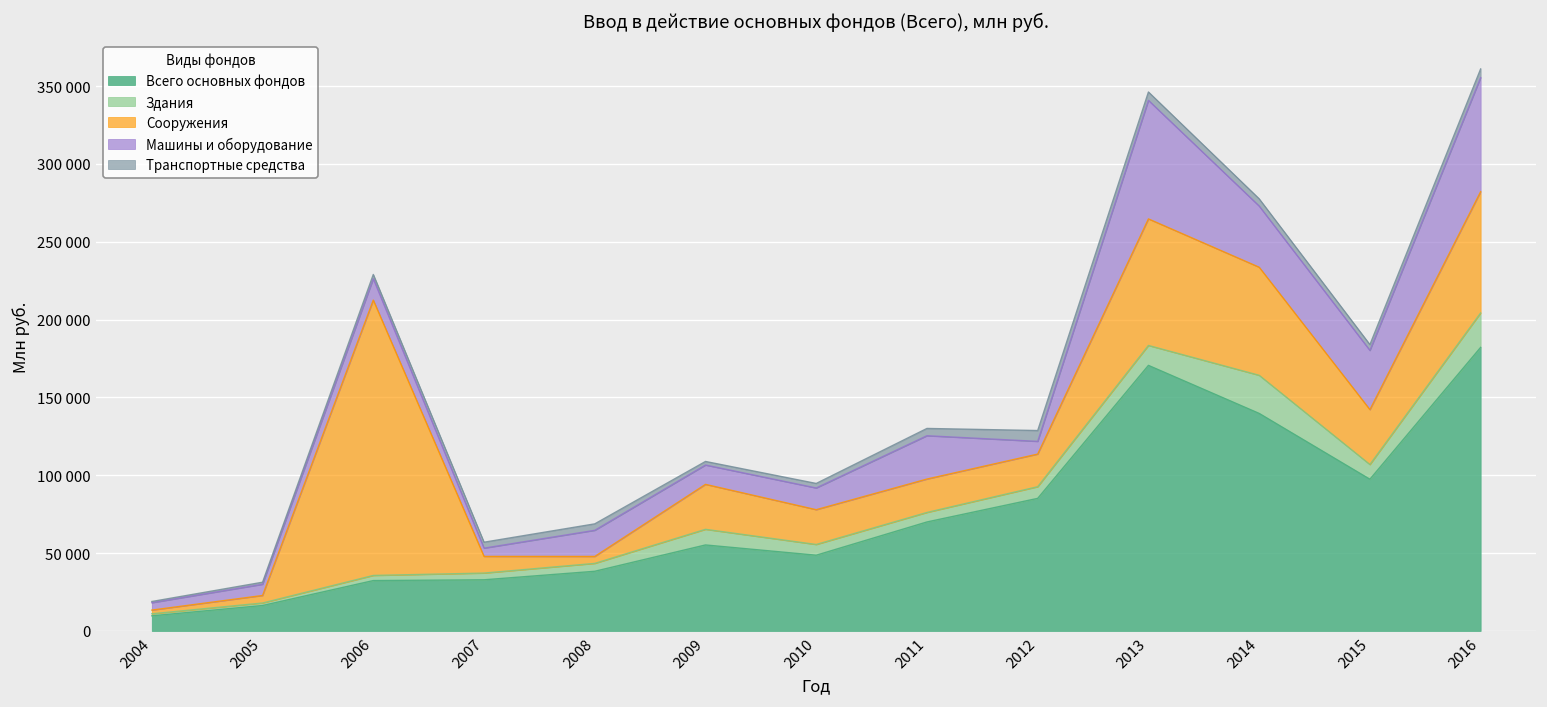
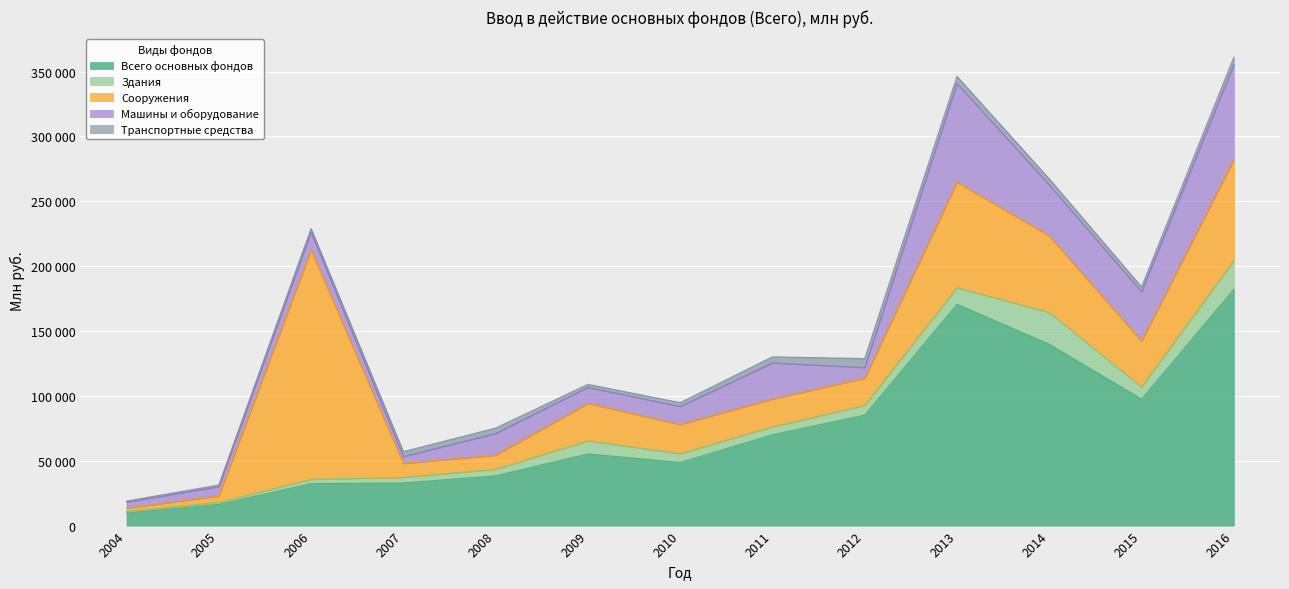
Сооружения, 2008: 4000 -> 11000
Сооружения, 2014: 69000 -> 59000
